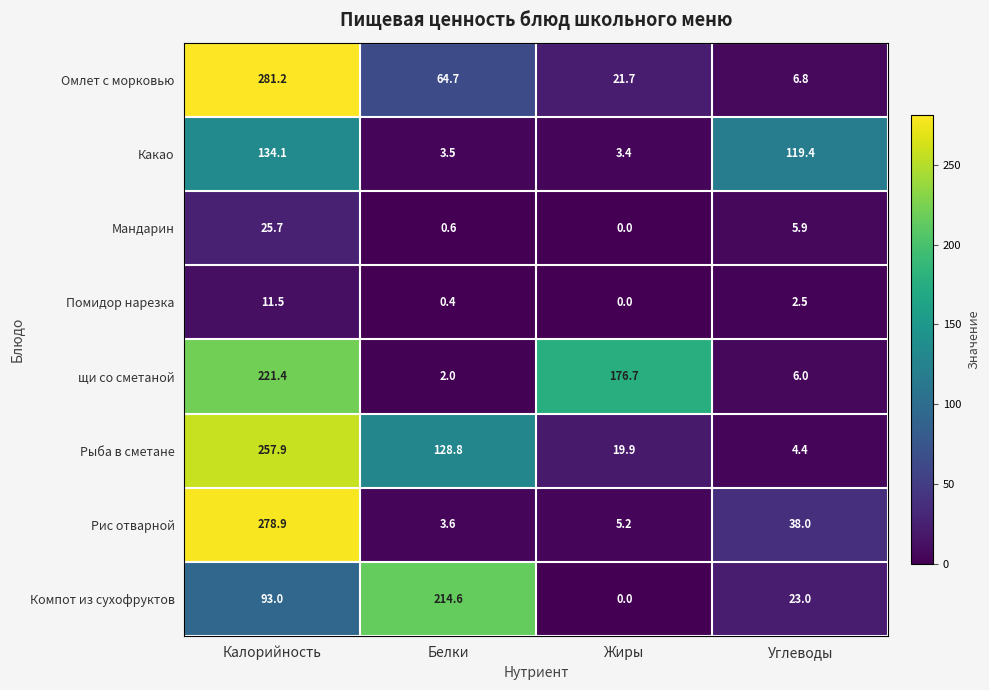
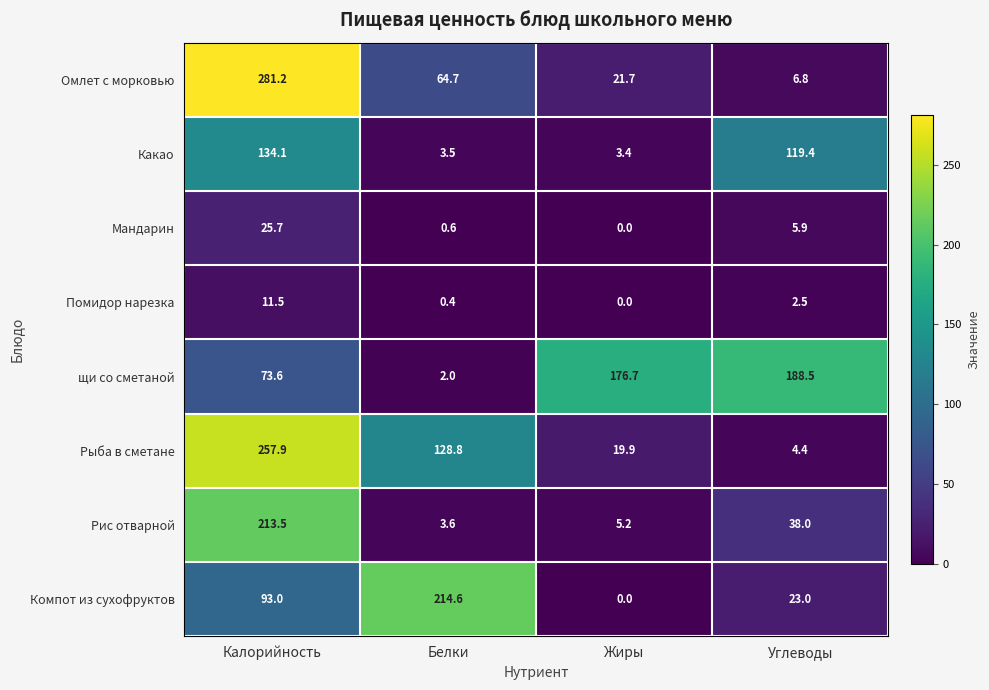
щи со сметаной, Калорийность: 221.4 -> 73.6
щи со сметаной, Углеводы: 6.0 -> 188.5
Рис отварной, Калорийность: 278.9 -> 213.5
